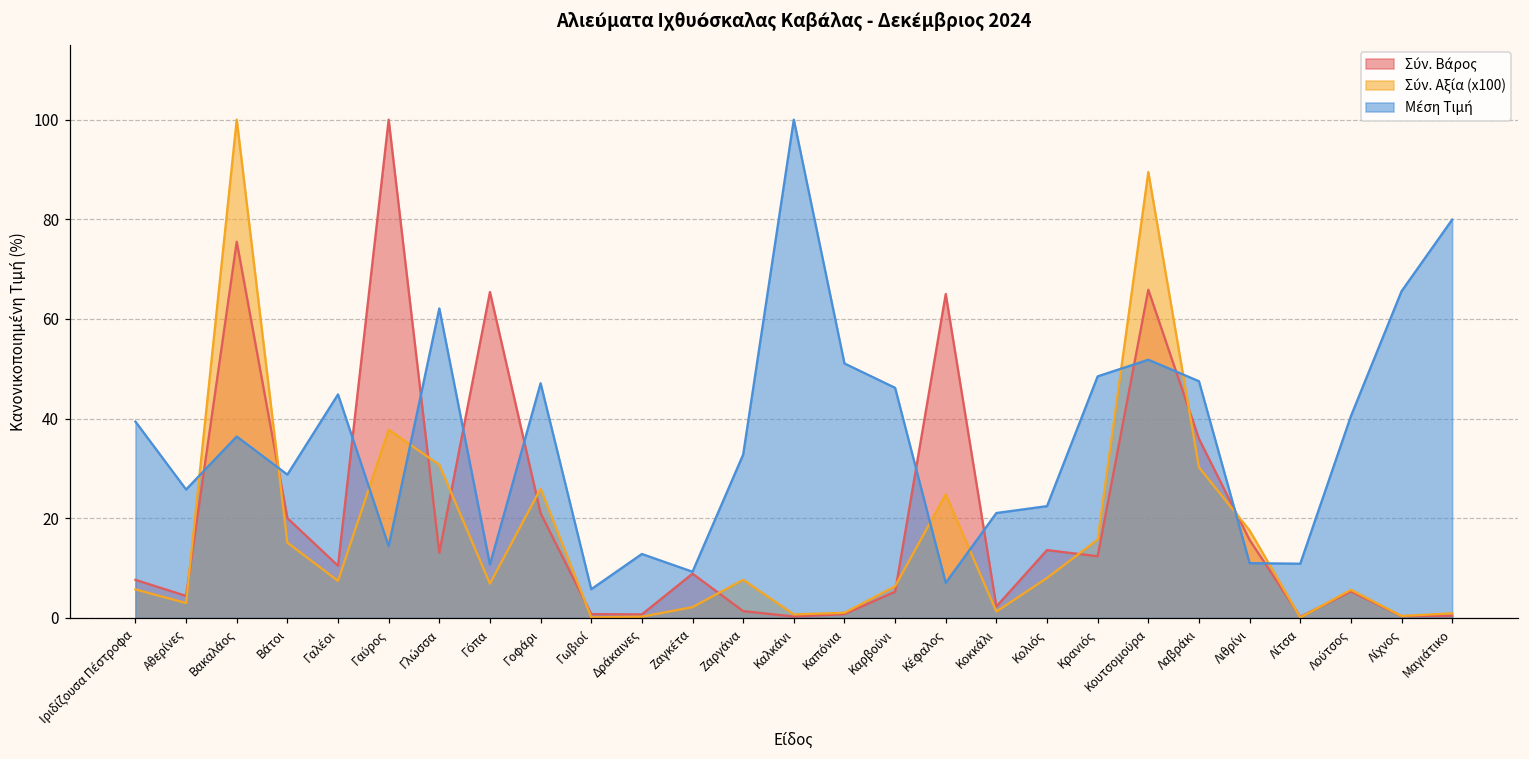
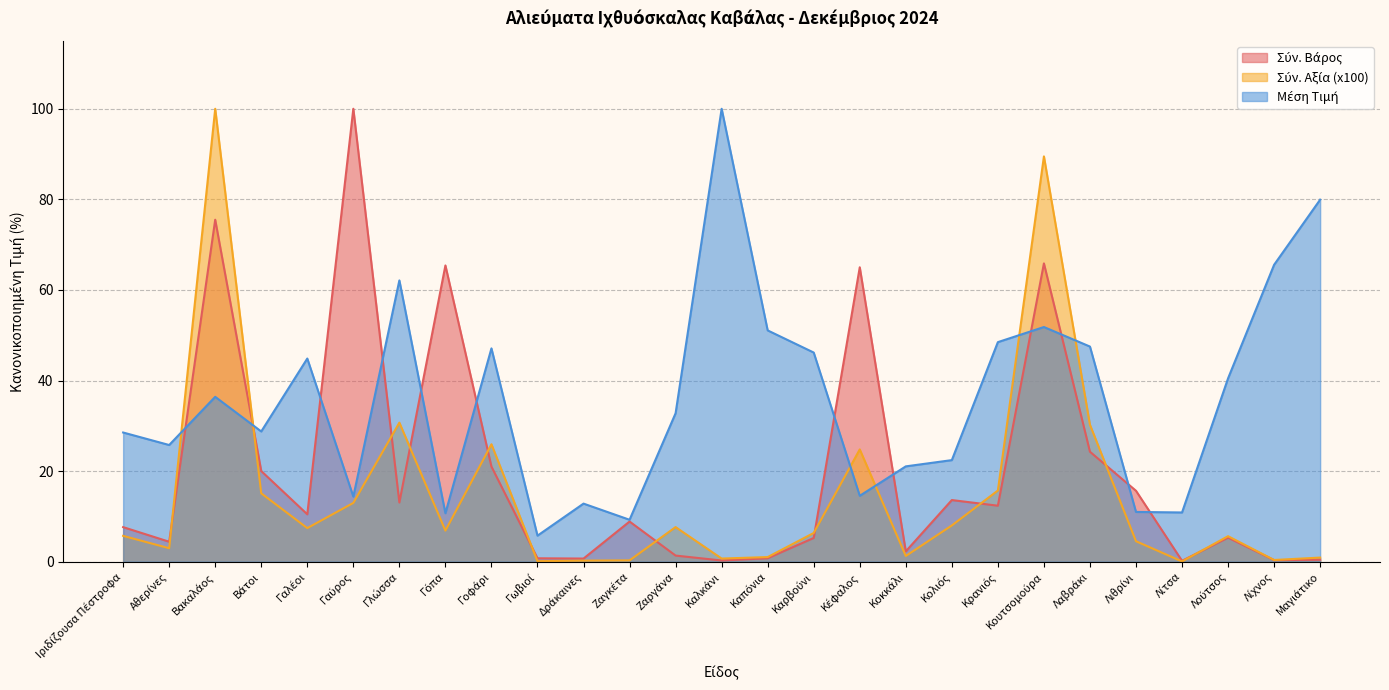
Μέση Τιμή, Ιριδίζουσα Πέστροφα: 39 -> 29
Σύν. Αξία (x100), Γαύρος: 38 -> 13
Σύν. Αξία (x100), Ζαγκέτα: 2 -> 0
Μέση Τιμή, Κέφαλος: 7 -> 15
Σύν. Βάρος, Λαβράκι: 36 -> 24
Σύν. Αξία (x100), Λιθρίνι: 18 -> 5
